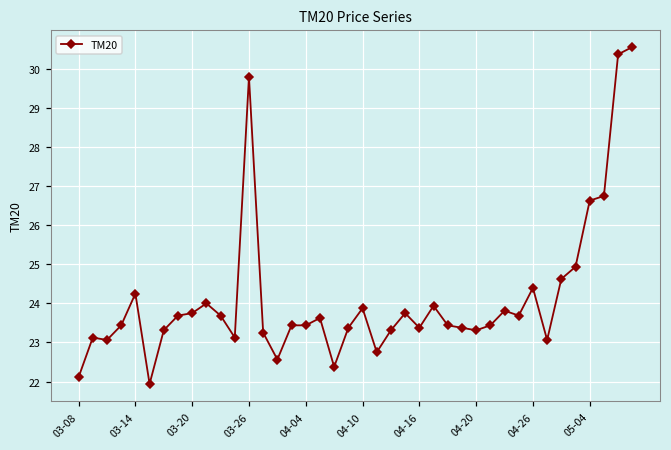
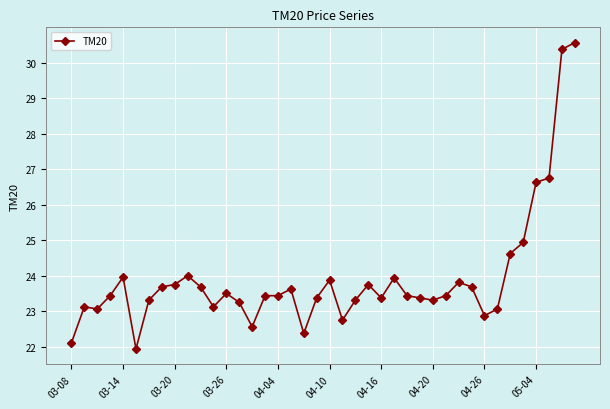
03-14: 24.3 -> 24.0
03-26: 29.8 -> 23.5
04-26: 24.4 -> 22.9
